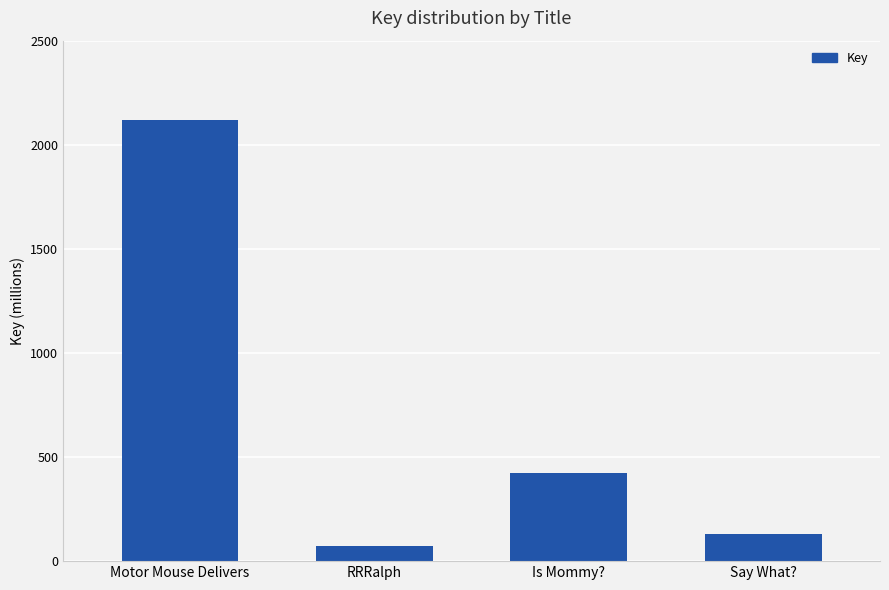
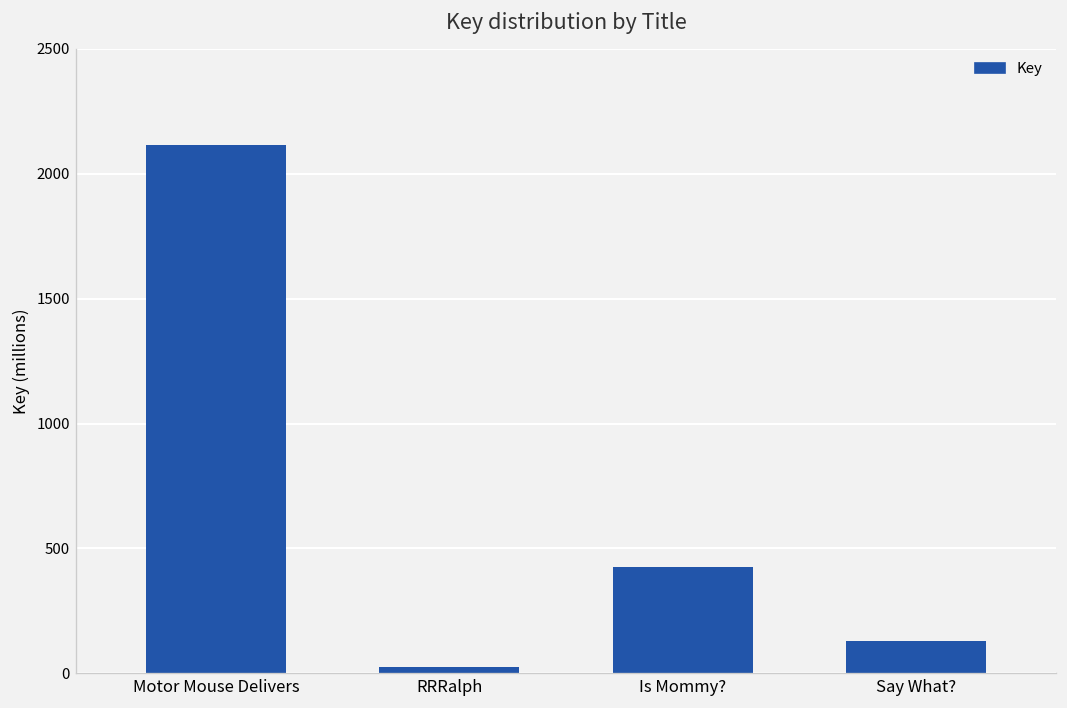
RRRalph: 70 -> 20
